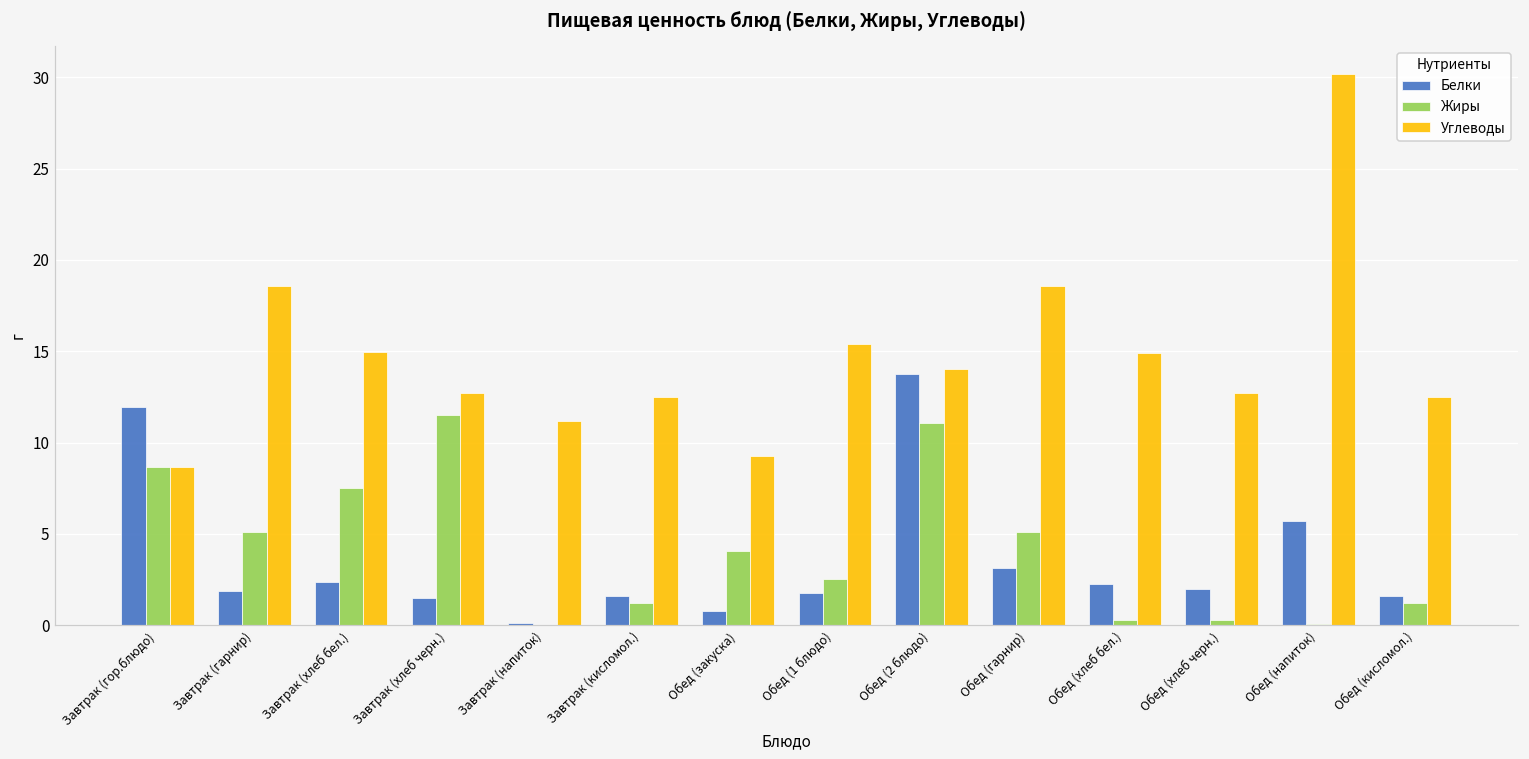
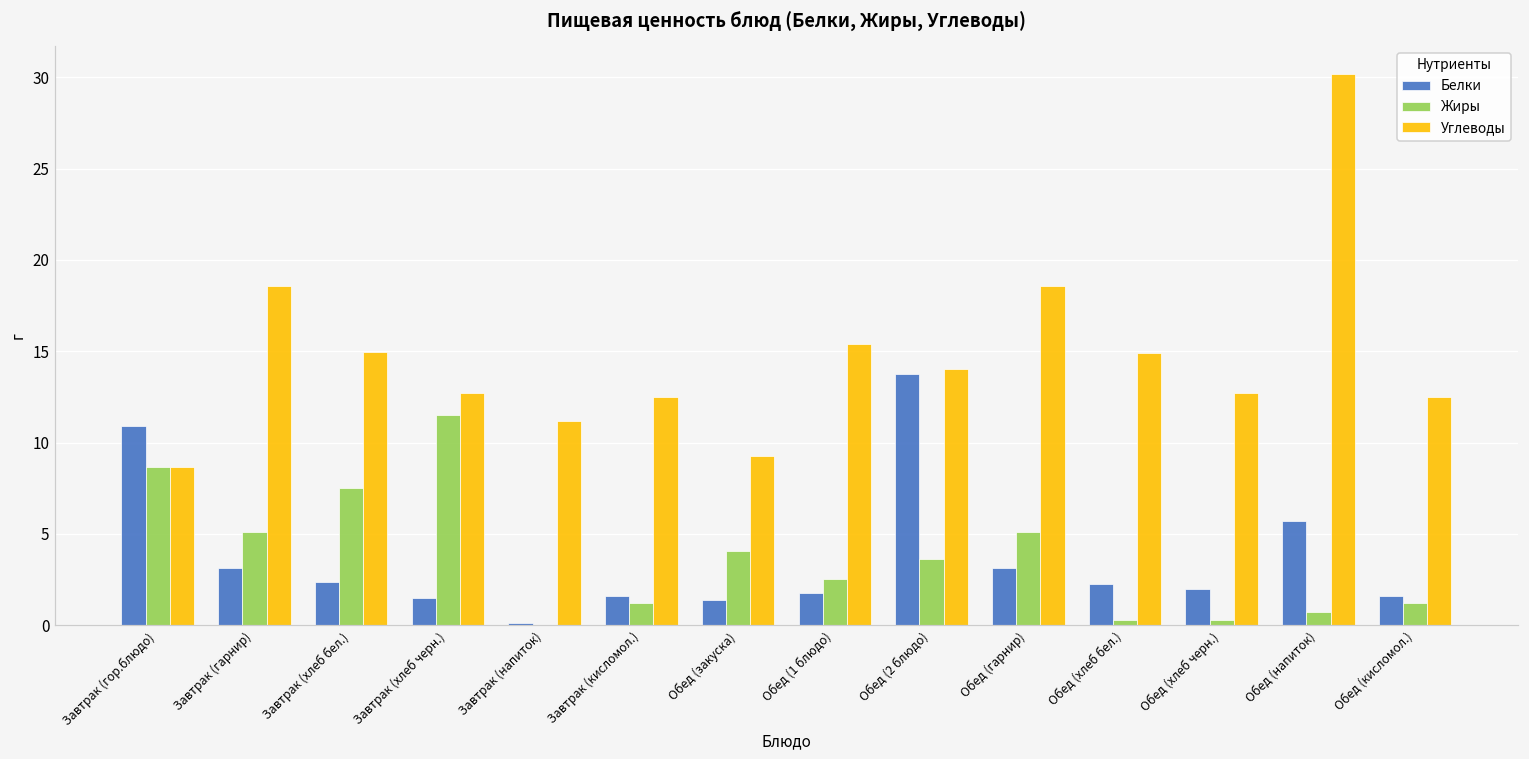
Белки, Завтрак (гор.блюдо): 12.0 -> 10.9
Белки, Завтрак (гарнир): 1.9 -> 3.1
Белки, Обед (закуска): 0.8 -> 1.4
Жиры, Обед (2 блюдо): 11.1 -> 3.6
Жиры, Обед (напиток): 0.1 -> 0.7
